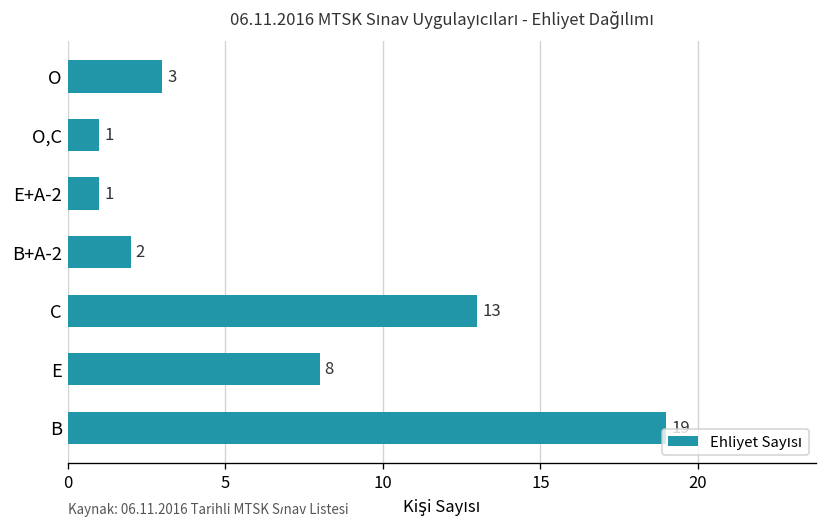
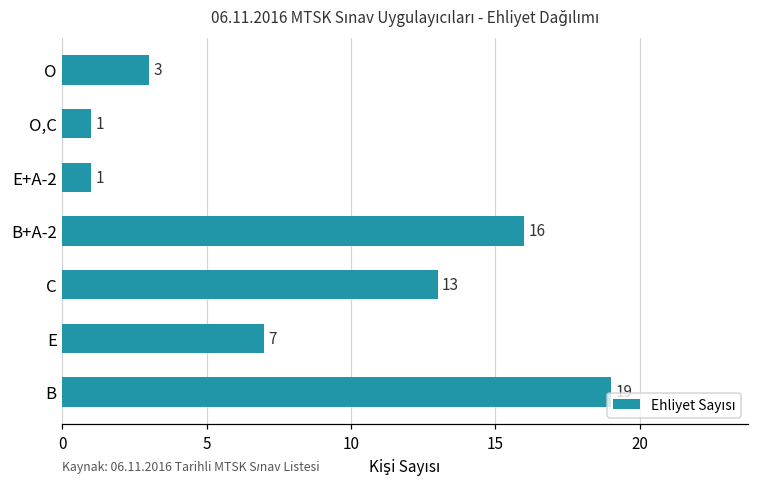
B+A-2: 2 -> 16
E: 8 -> 7
